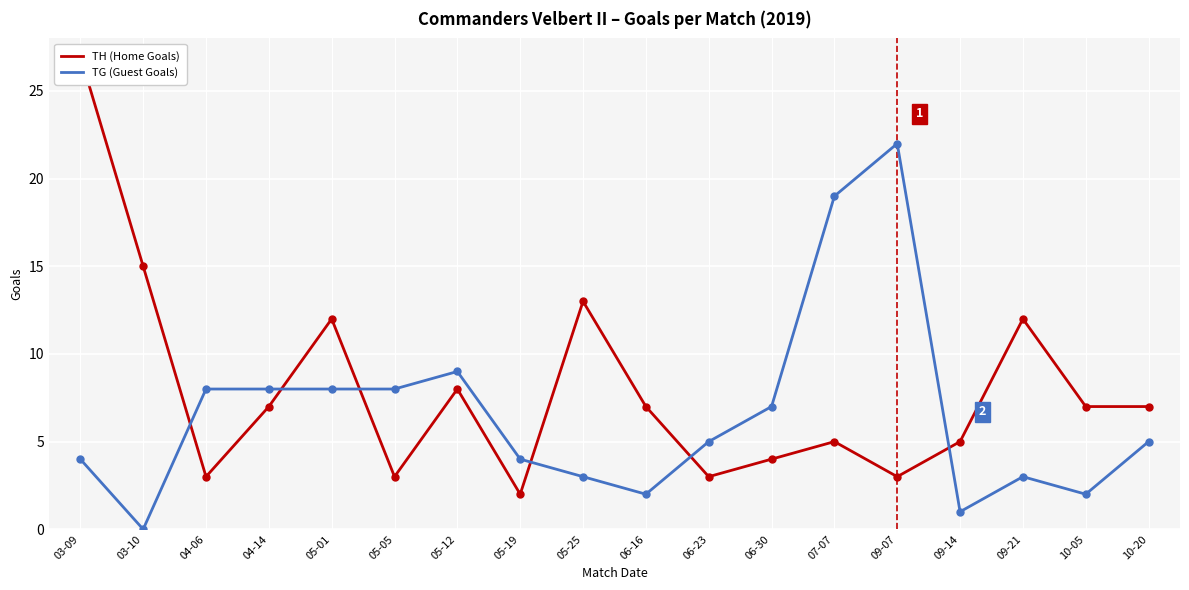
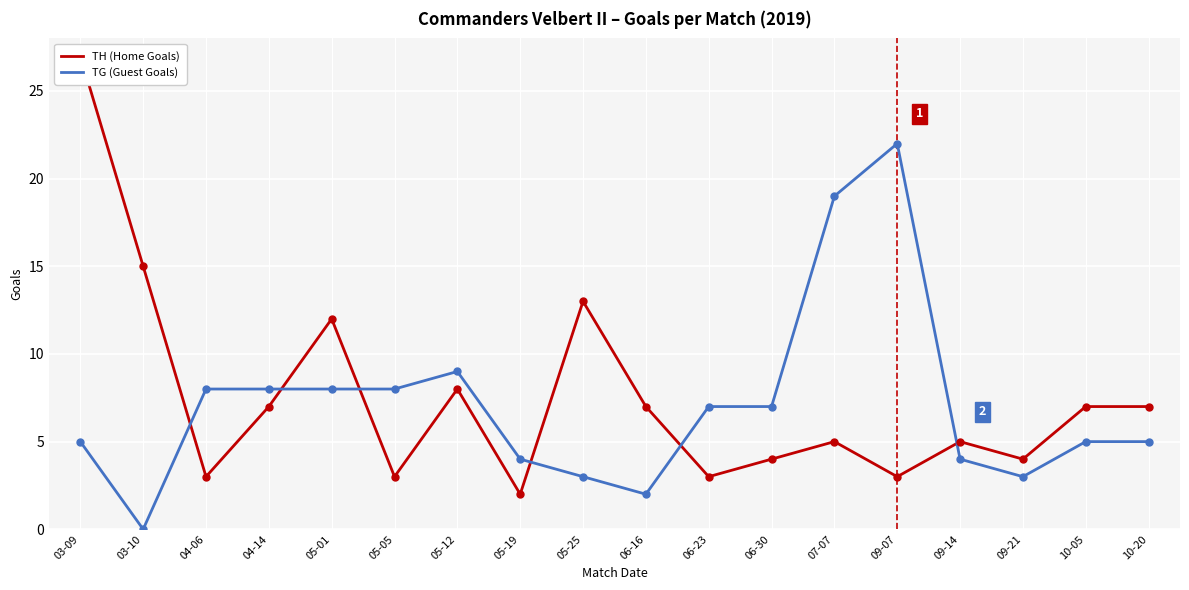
TG (Guest Goals), 03-09: 4 -> 5
TG (Guest Goals), 06-23: 5 -> 7
TG (Guest Goals), 09-14: 1 -> 4
TH (Home Goals), 09-21: 12 -> 4
TG (Guest Goals), 10-05: 2 -> 5
